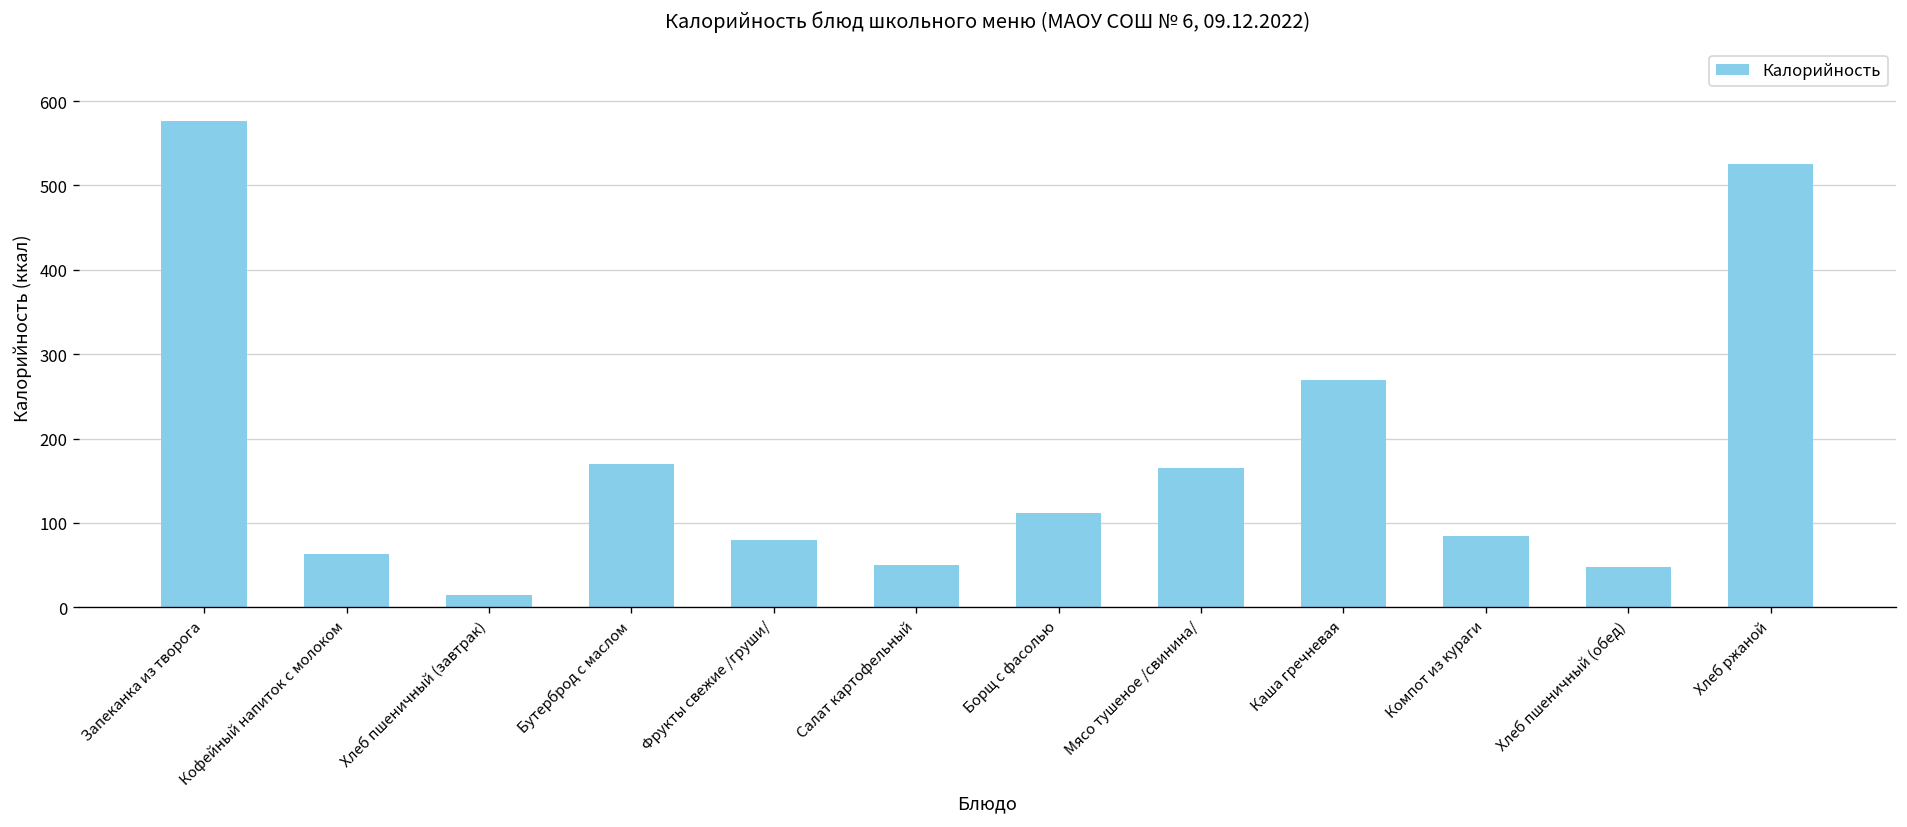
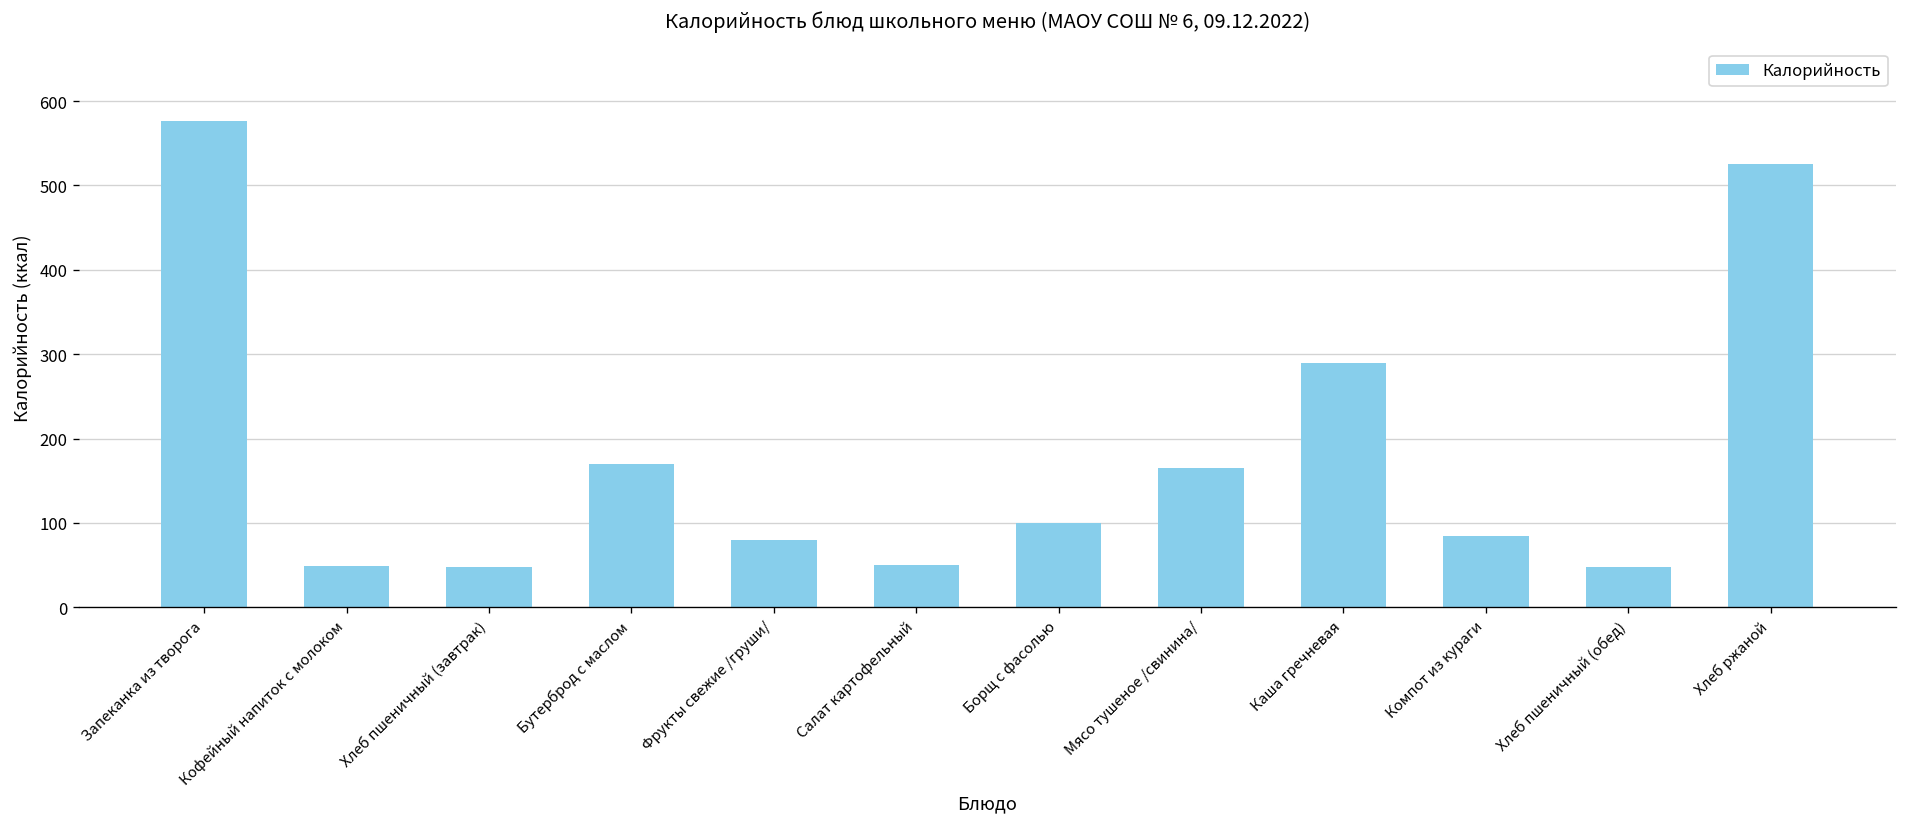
Кофейный напиток с молоком: 60 -> 50
Хлеб пшеничный (завтрак): 10 -> 50
Борщ с фасолью: 110 -> 100
Каша гречневая: 270 -> 290
